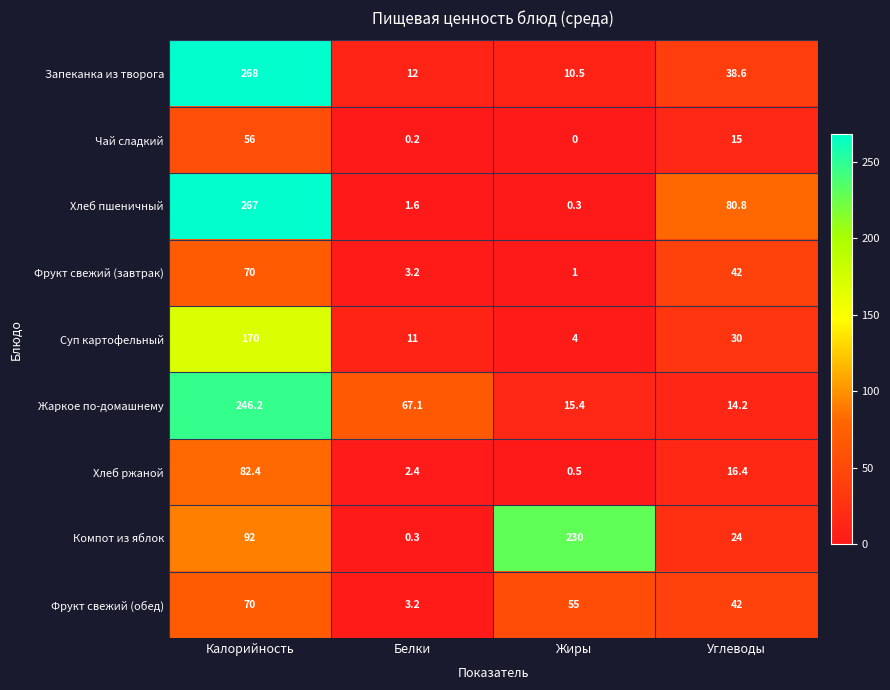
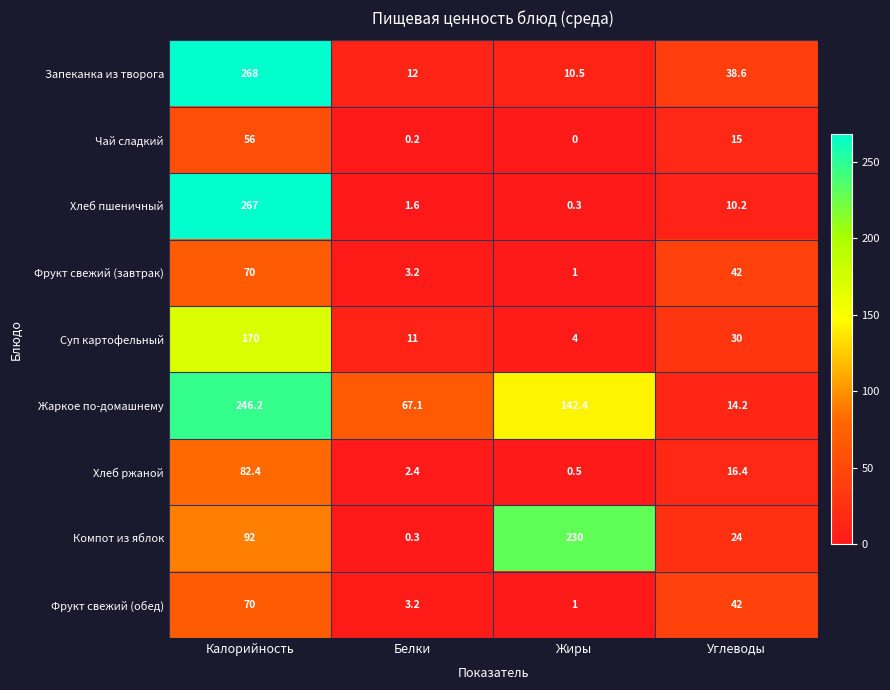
Хлеб пшеничный, Углеводы: 80.8 -> 10.2
Жаркое по-домашнему, Жиры: 15.4 -> 142.4
Фрукт свежий (обед), Жиры: 55 -> 1
